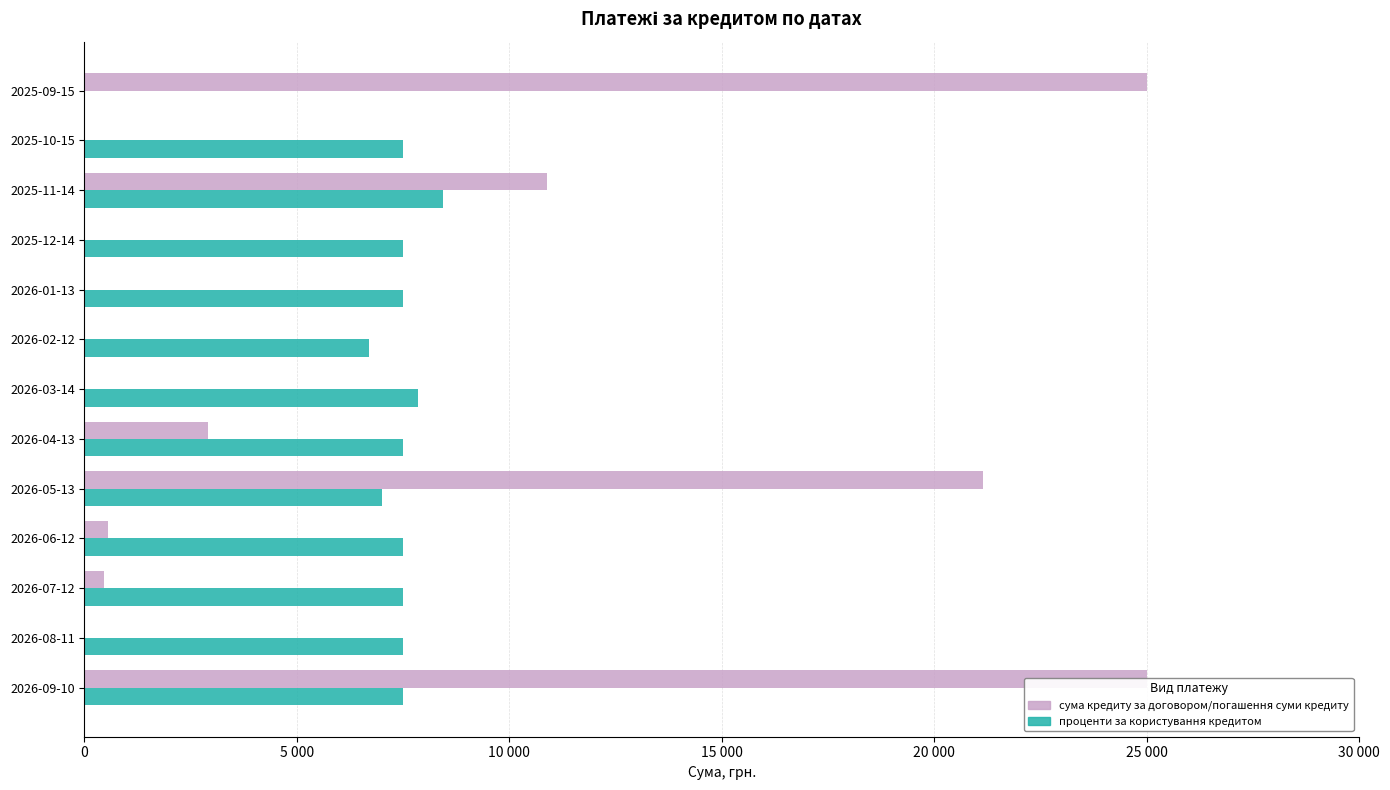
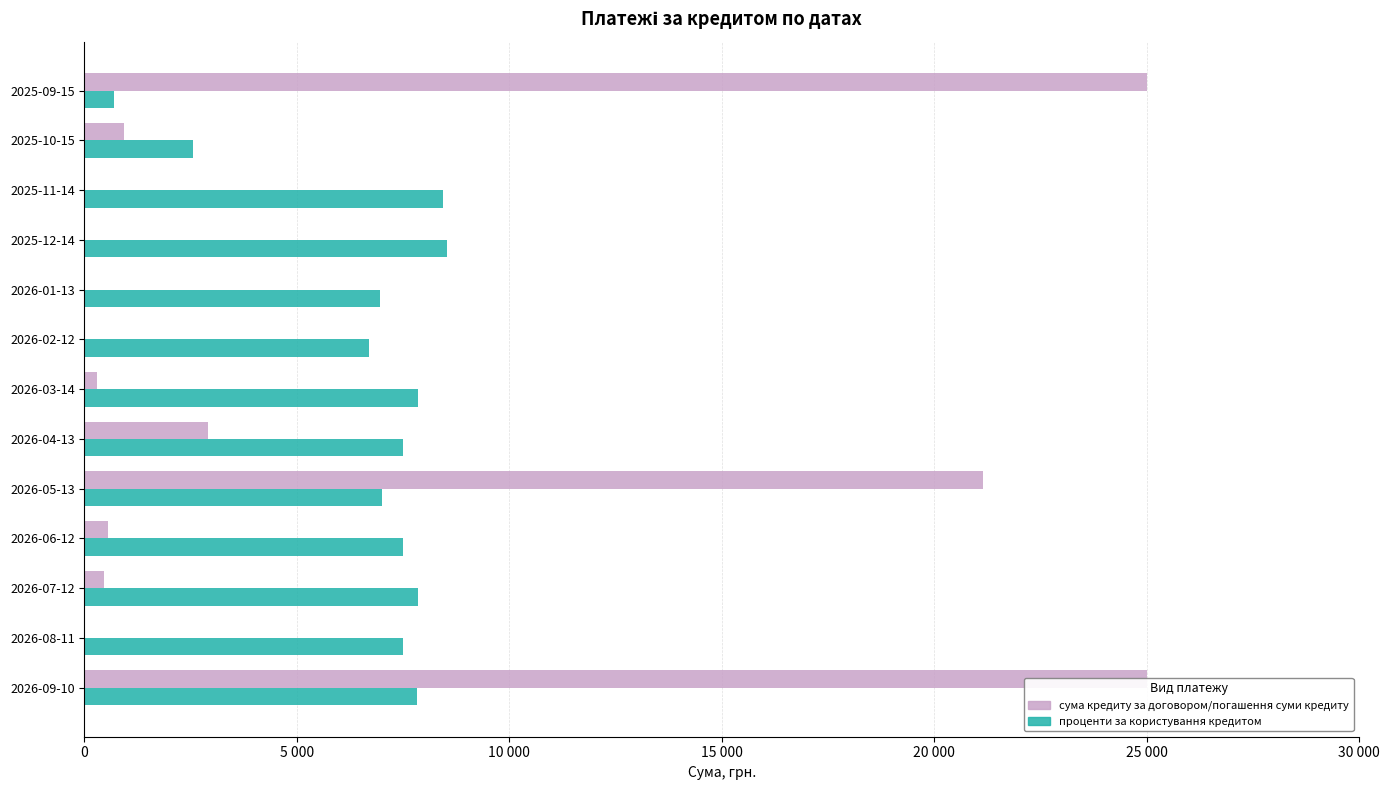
проценти за користування кредитом, 2025-09-15: 0 -> 700
сума кредиту за договором/погашення суми кредиту, 2025-10-15: 0 -> 900
проценти за користування кредитом, 2025-10-15: 7500 -> 2600
сума кредиту за договором/погашення суми кредиту, 2025-11-14: 10900 -> 0
проценти за користування кредитом, 2025-12-14: 7500 -> 8500
проценти за користування кредитом, 2026-01-13: 7500 -> 7000
сума кредиту за договором/погашення суми кредиту, 2026-03-14: 0 -> 300
проценти за користування кредитом, 2026-07-12: 7500 -> 7900
проценти за користування кредитом, 2026-09-10: 7500 -> 7800
